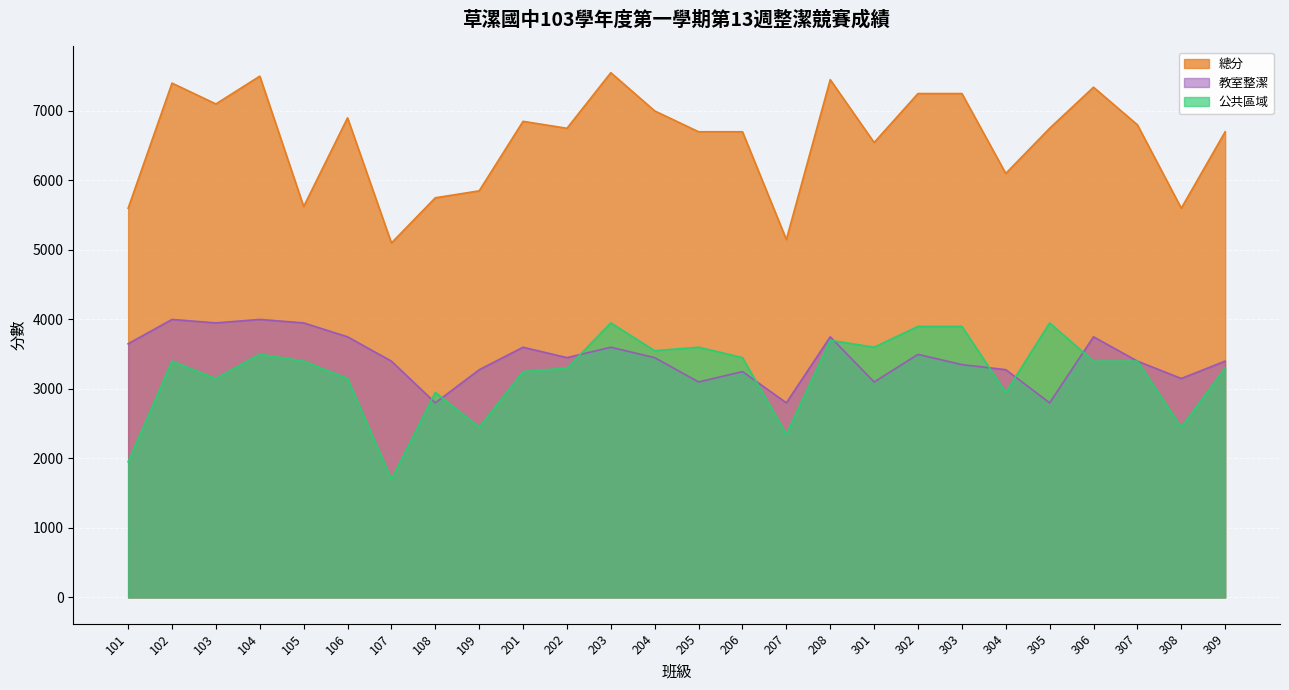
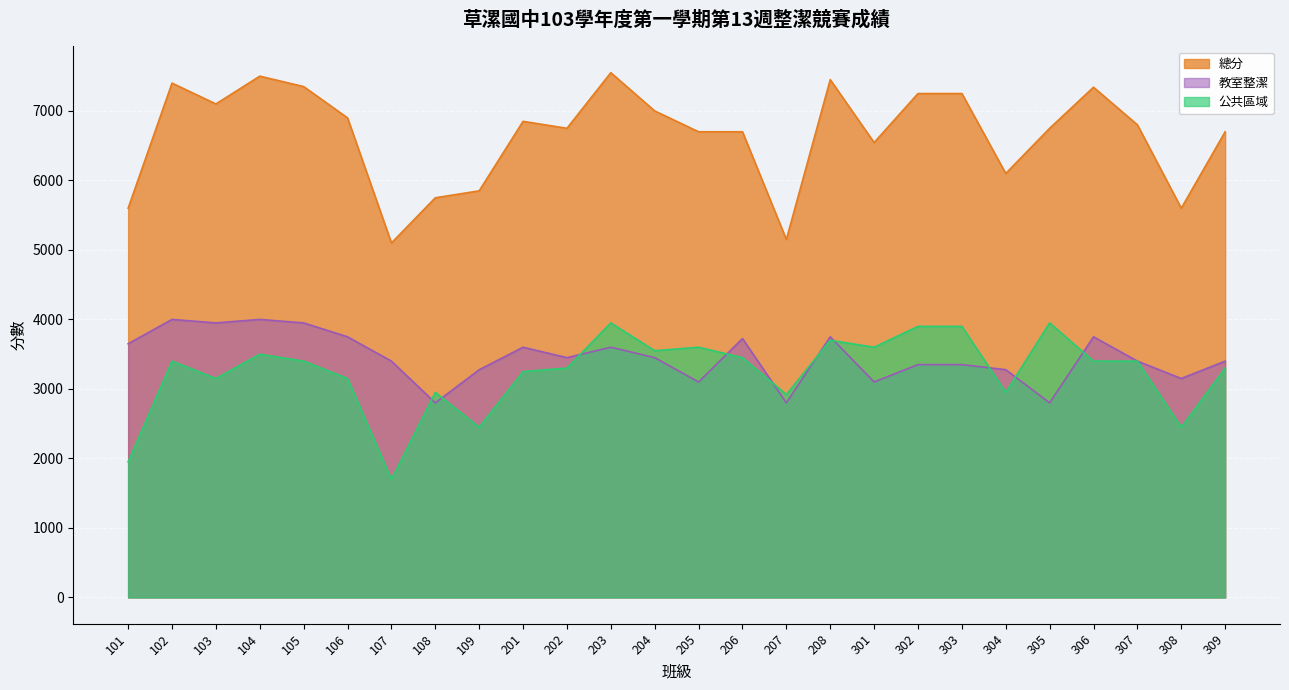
總分, 105: 5600 -> 7400
教室整潔, 206: 3300 -> 3700
公共區域, 207: 2400 -> 2900
教室整潔, 302: 3500 -> 3400
